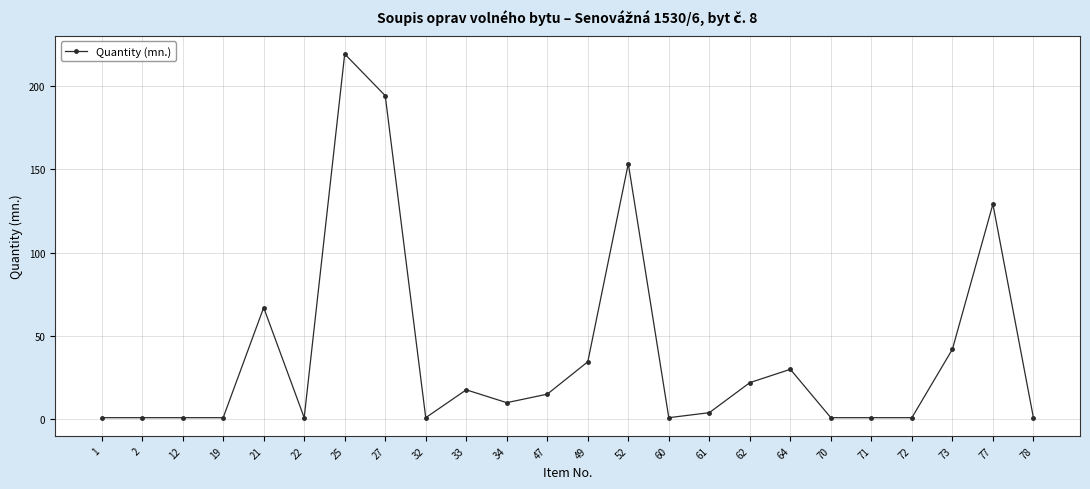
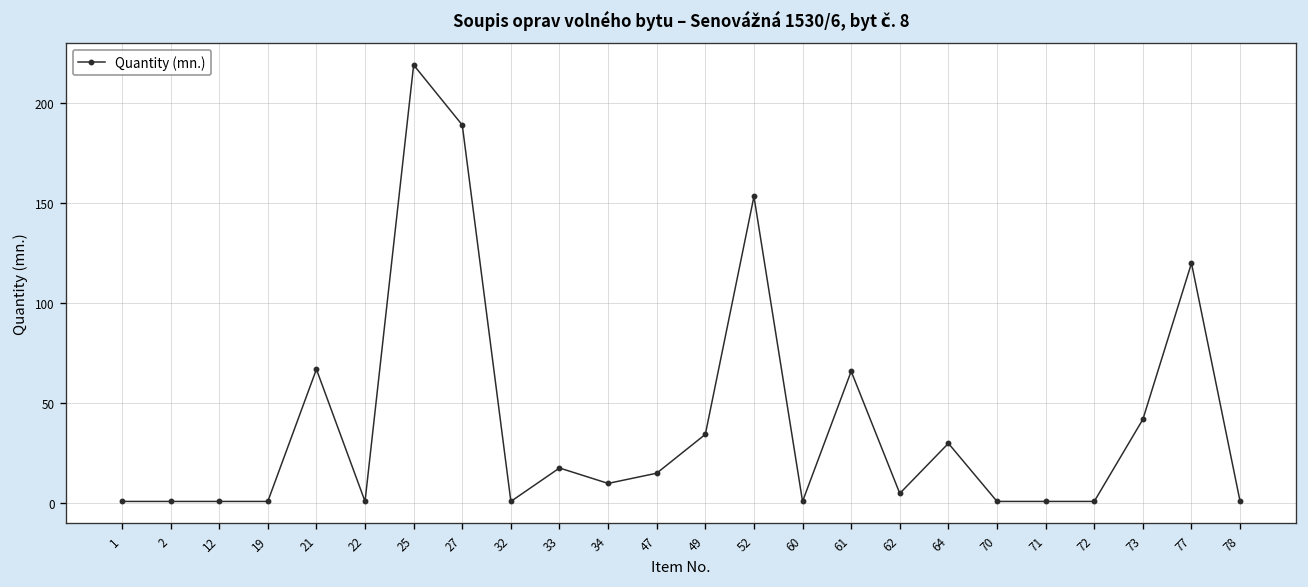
27: 194 -> 189
61: 4 -> 66
62: 22 -> 5
77: 129 -> 120
